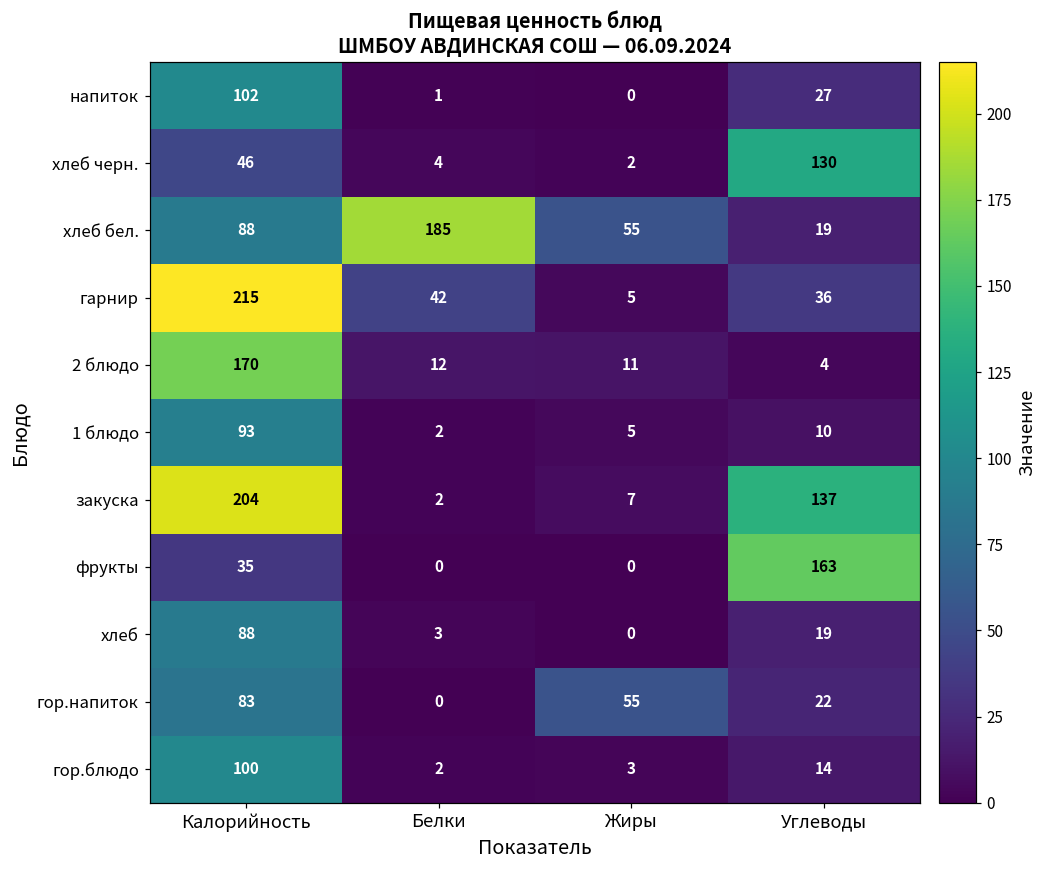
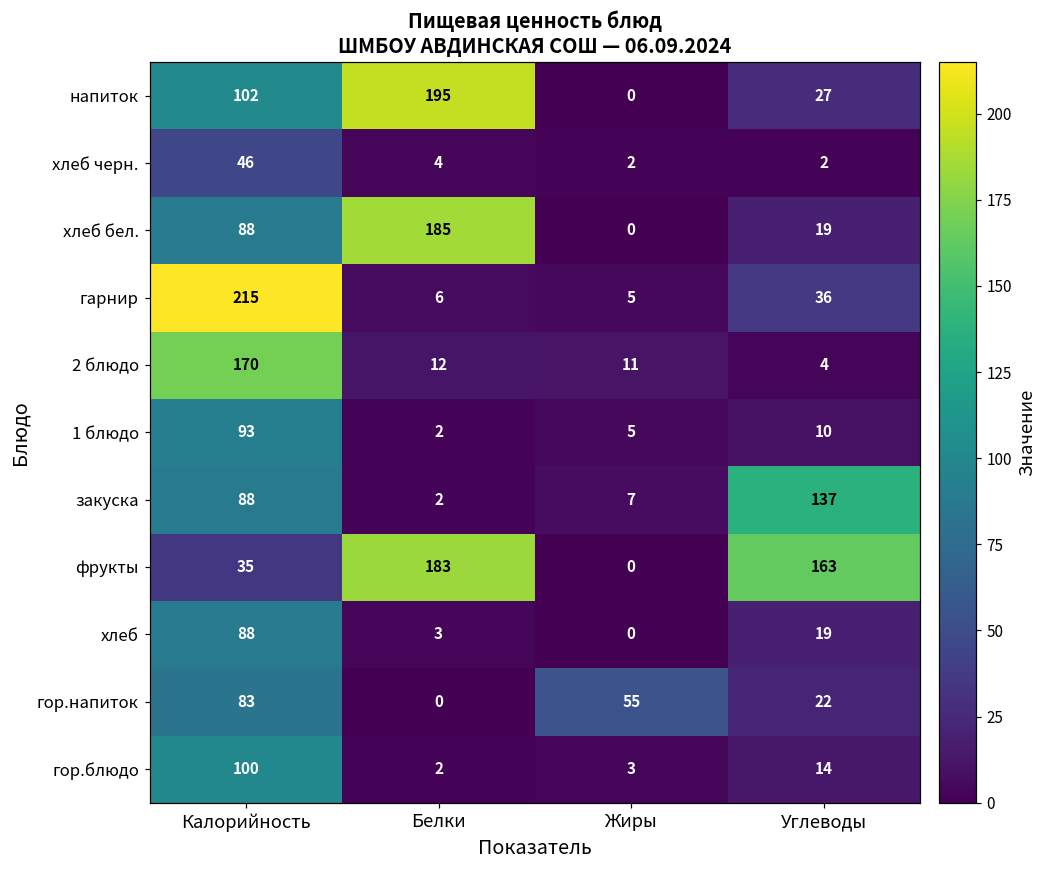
напиток, Белки: 1 -> 195
хлеб черн., Углеводы: 130 -> 2
хлеб бел., Жиры: 55 -> 0
гарнир, Белки: 42 -> 6
закуска, Калорийность: 204 -> 88
фрукты, Белки: 0 -> 183
